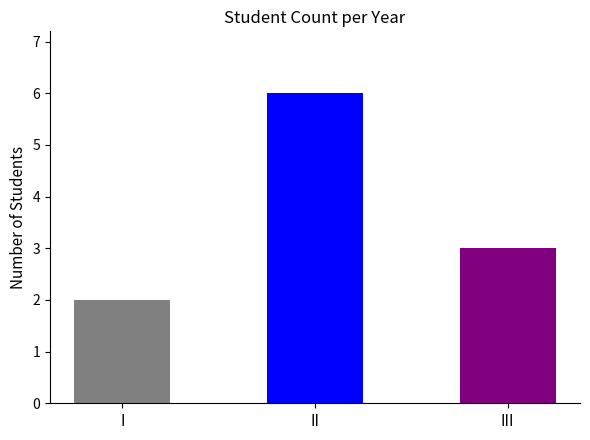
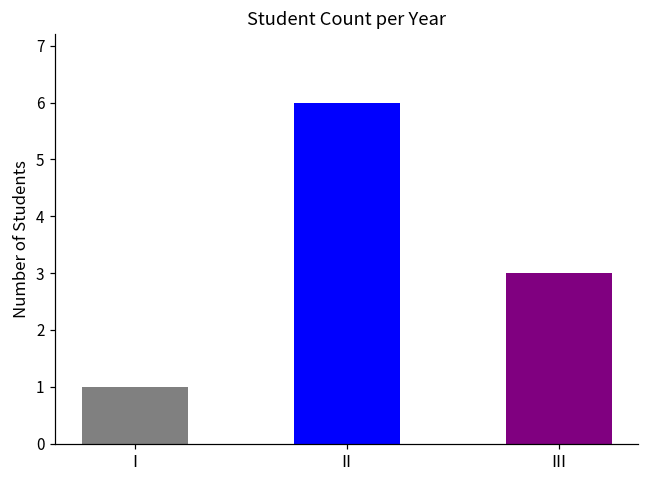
I: 2 -> 1
